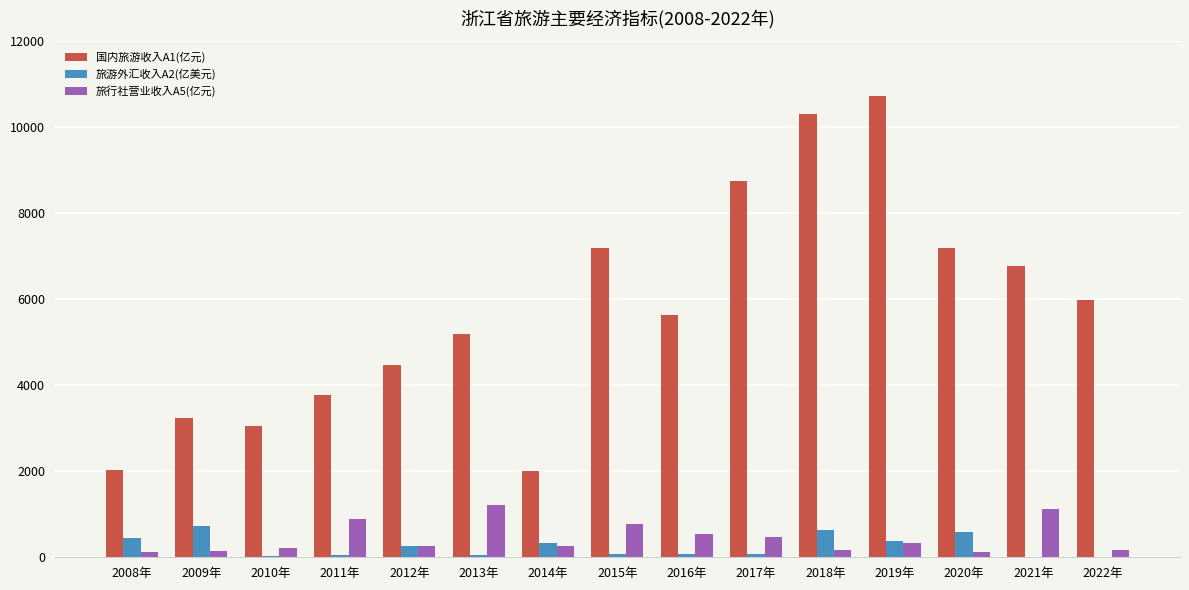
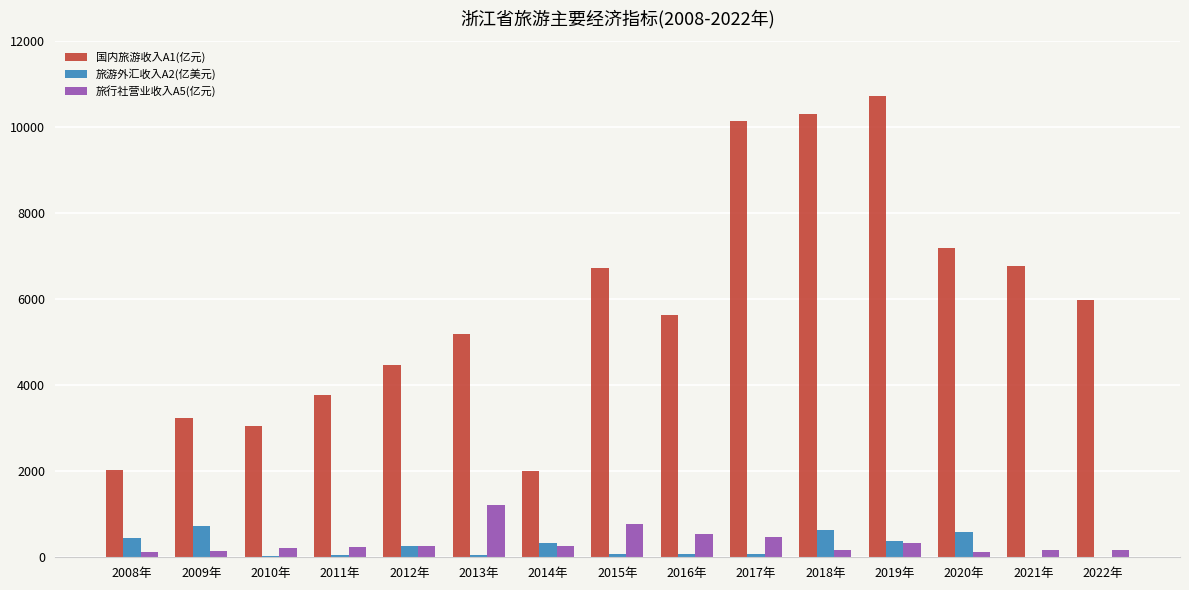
旅行社营业收入A5(亿元), 2011年: 900 -> 200
国内旅游收入A1(亿元), 2015年: 7200 -> 6700
国内旅游收入A1(亿元), 2017年: 8800 -> 10200
旅行社营业收入A5(亿元), 2021年: 1100 -> 200
